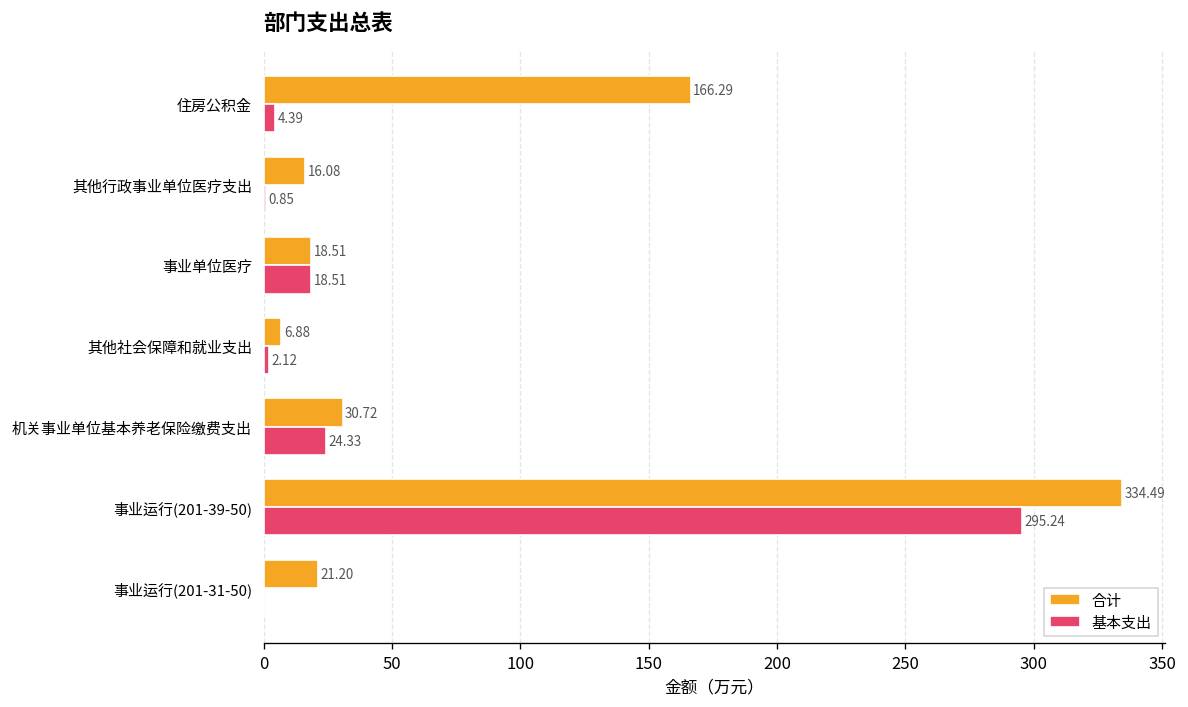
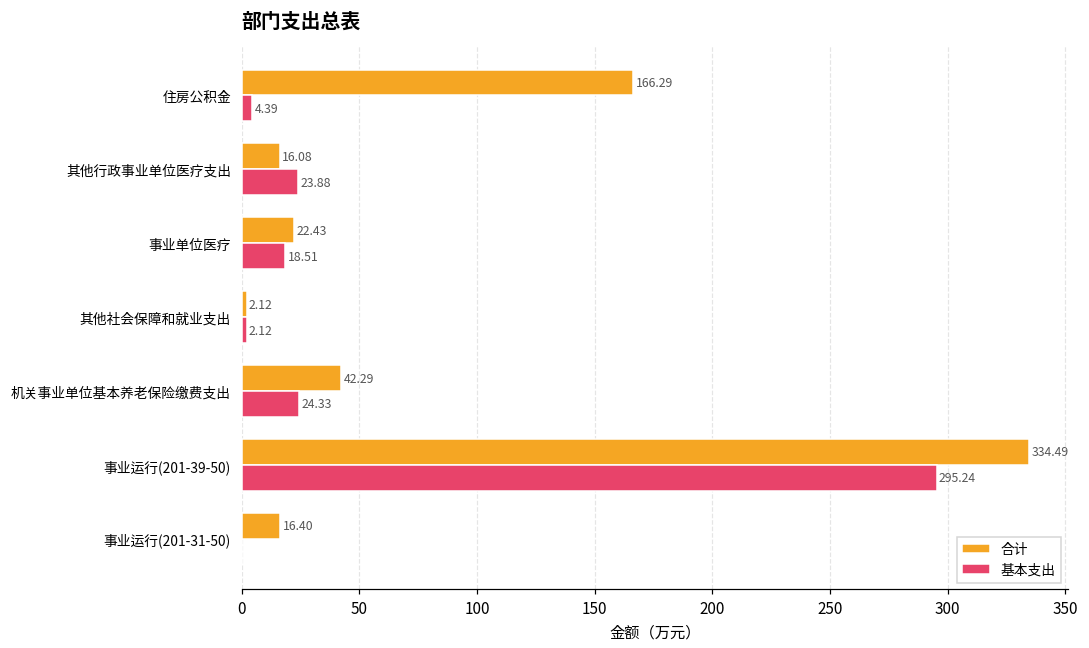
基本支出, 其他行政事业单位医疗支出: 0.85 -> 23.88
合计, 事业单位医疗: 18.51 -> 22.43
合计, 其他社会保障和就业支出: 6.88 -> 2.12
合计, 机关事业单位基本养老保险缴费支出: 30.72 -> 42.29
合计, 事业运行(201-31-50): 21.20 -> 16.40
